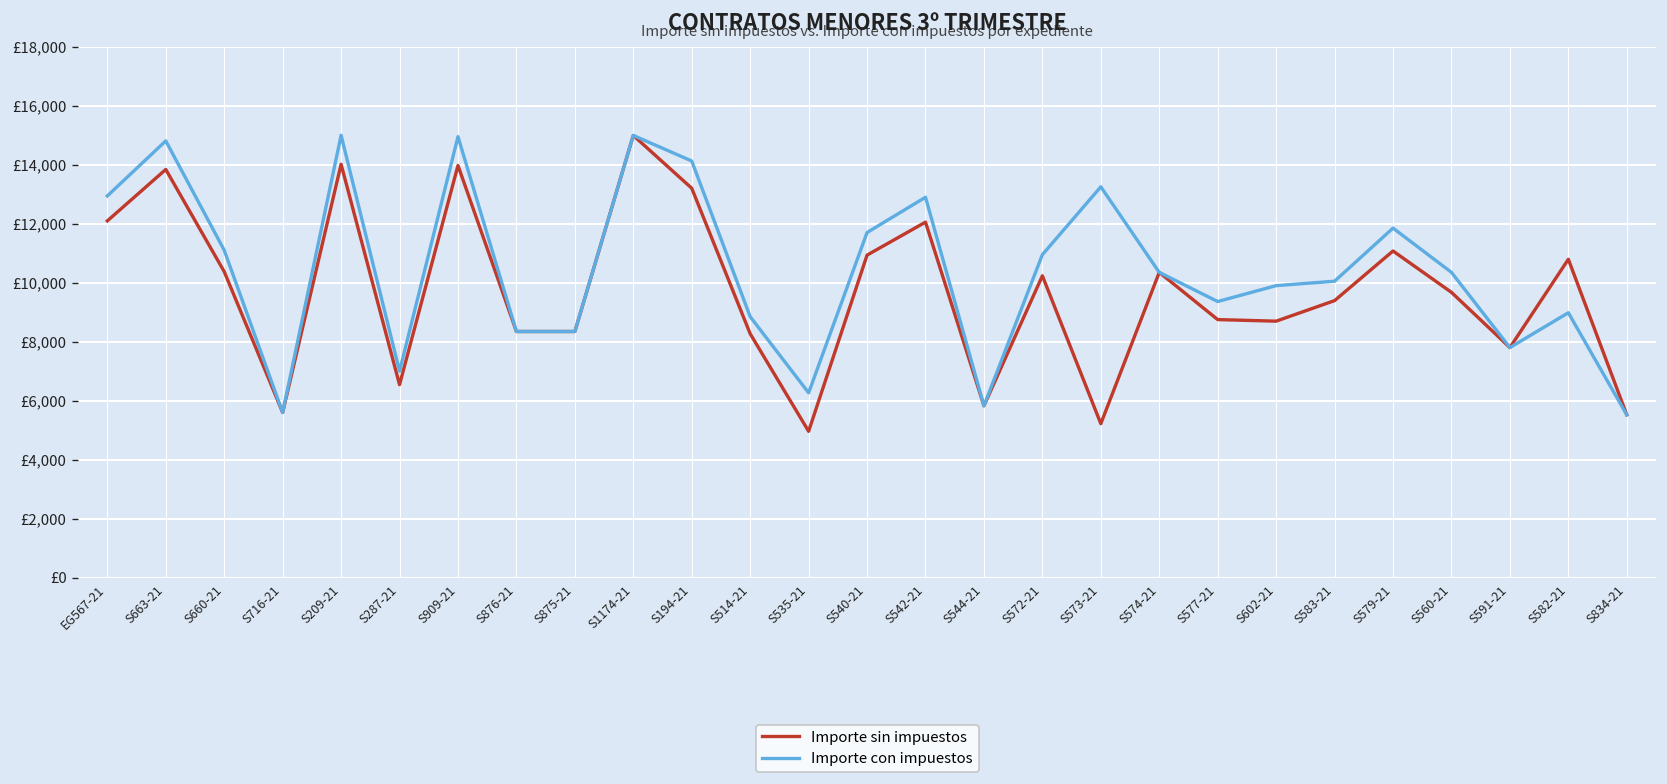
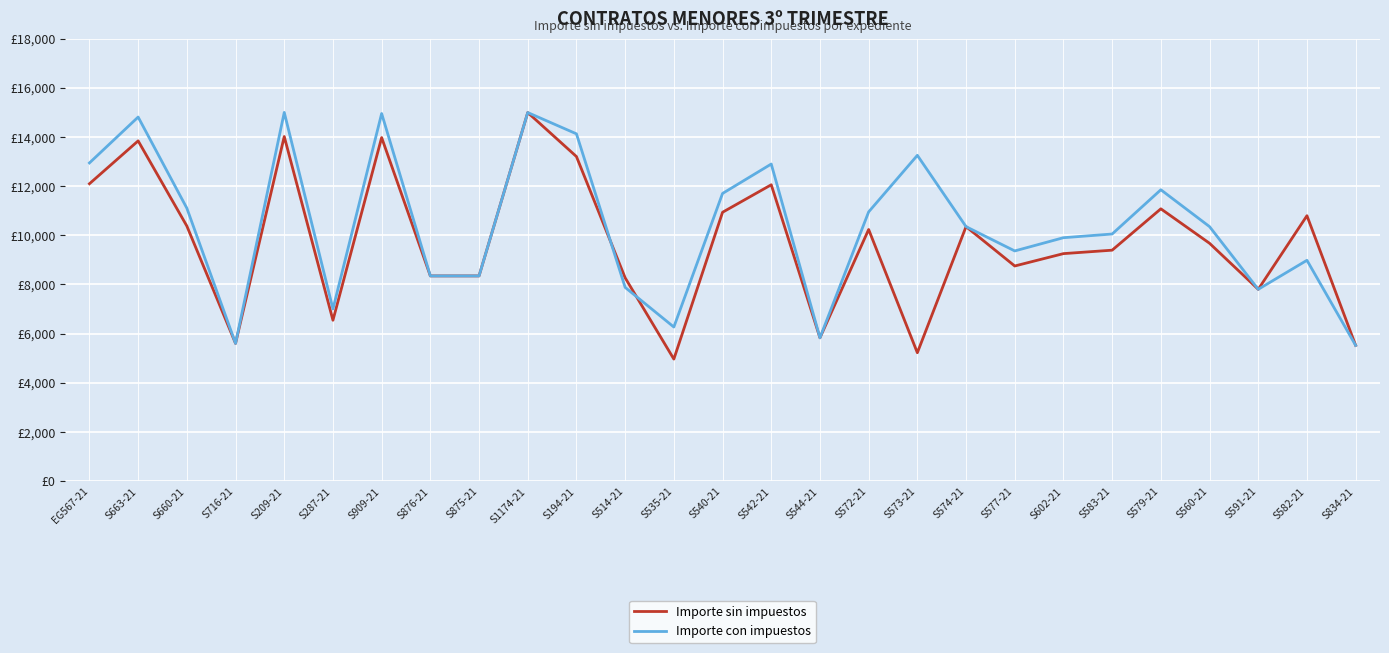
Importe con impuestos, S514-21: £8,800 -> £7,900
Importe sin impuestos, S602-21: £8,700 -> £9,300
